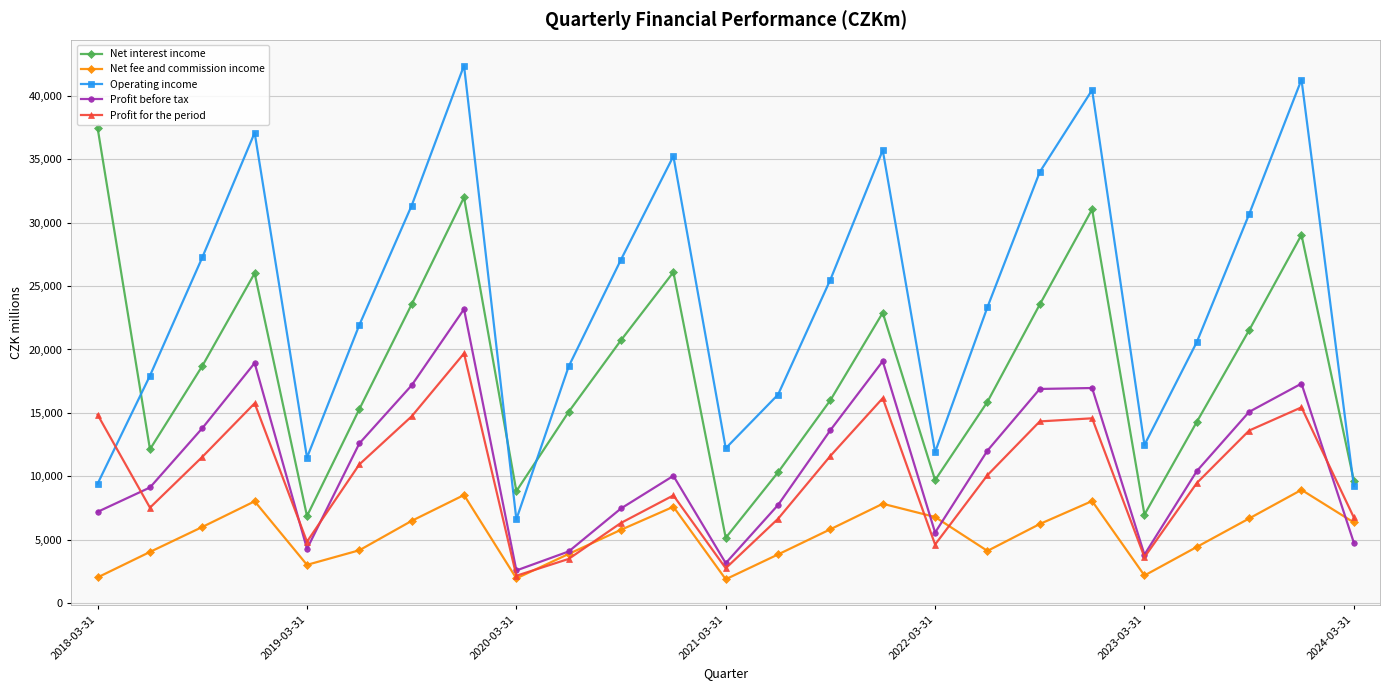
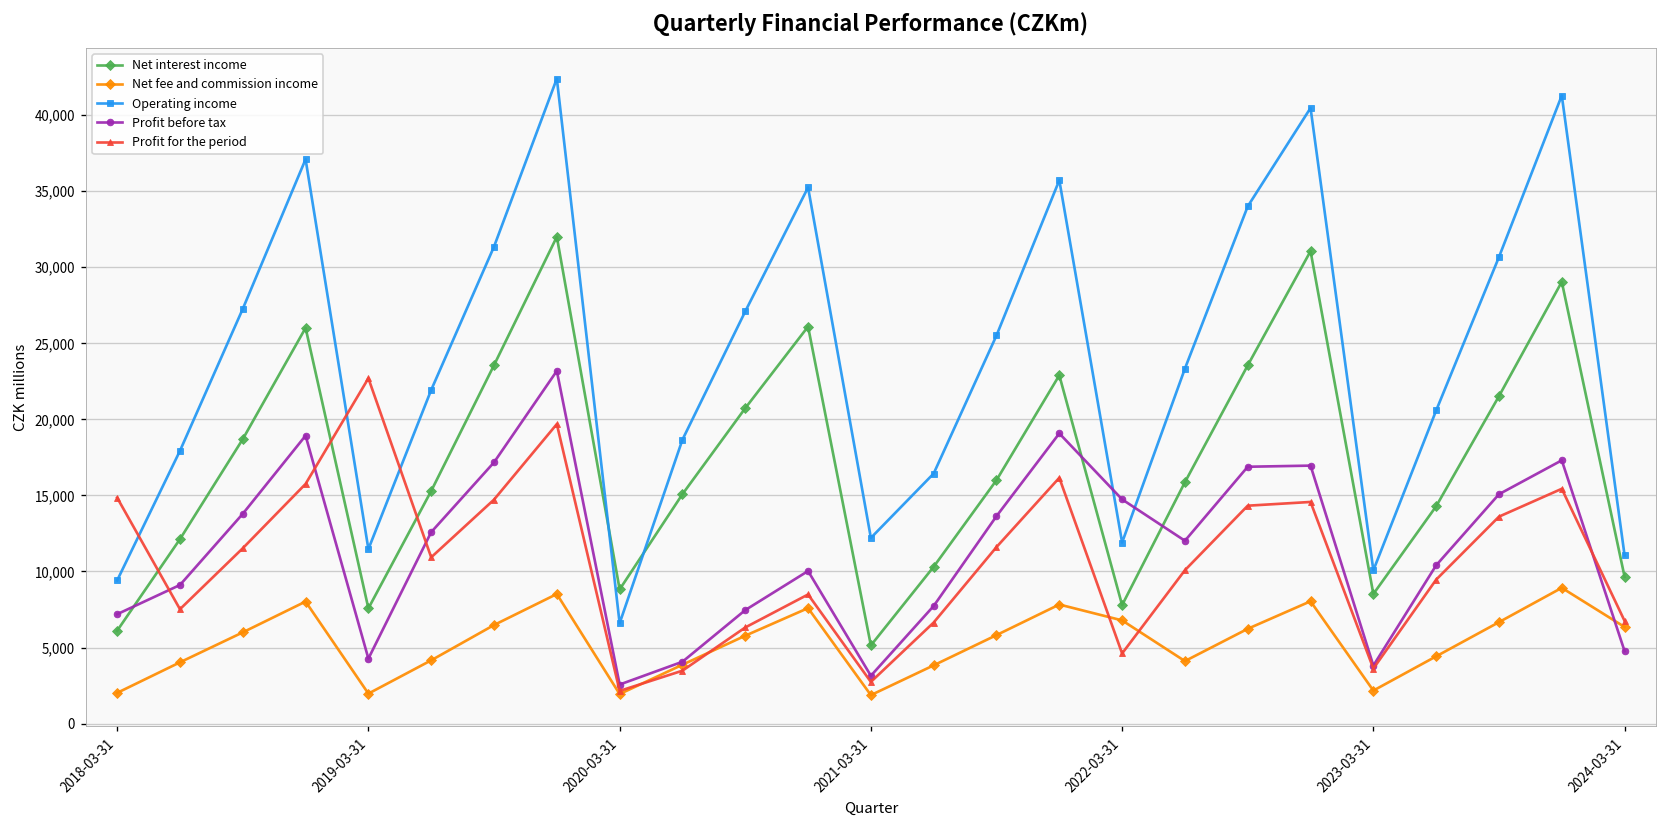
Net interest income, 2018-03-31: 37,500 -> 6,100
Net interest income, 2019-03-31: 6,900 -> 7,600
Net fee and commission income, 2019-03-31: 3,000 -> 2,000
Profit for the period, 2019-03-31: 4,800 -> 22,700
Net interest income, 2022-03-31: 9,700 -> 7,800
Profit before tax, 2022-03-31: 5,600 -> 14,700
Net interest income, 2023-03-31: 7,000 -> 8,500
Operating income, 2023-03-31: 12,500 -> 10,100
Operating income, 2024-03-31: 9,200 -> 11,100
